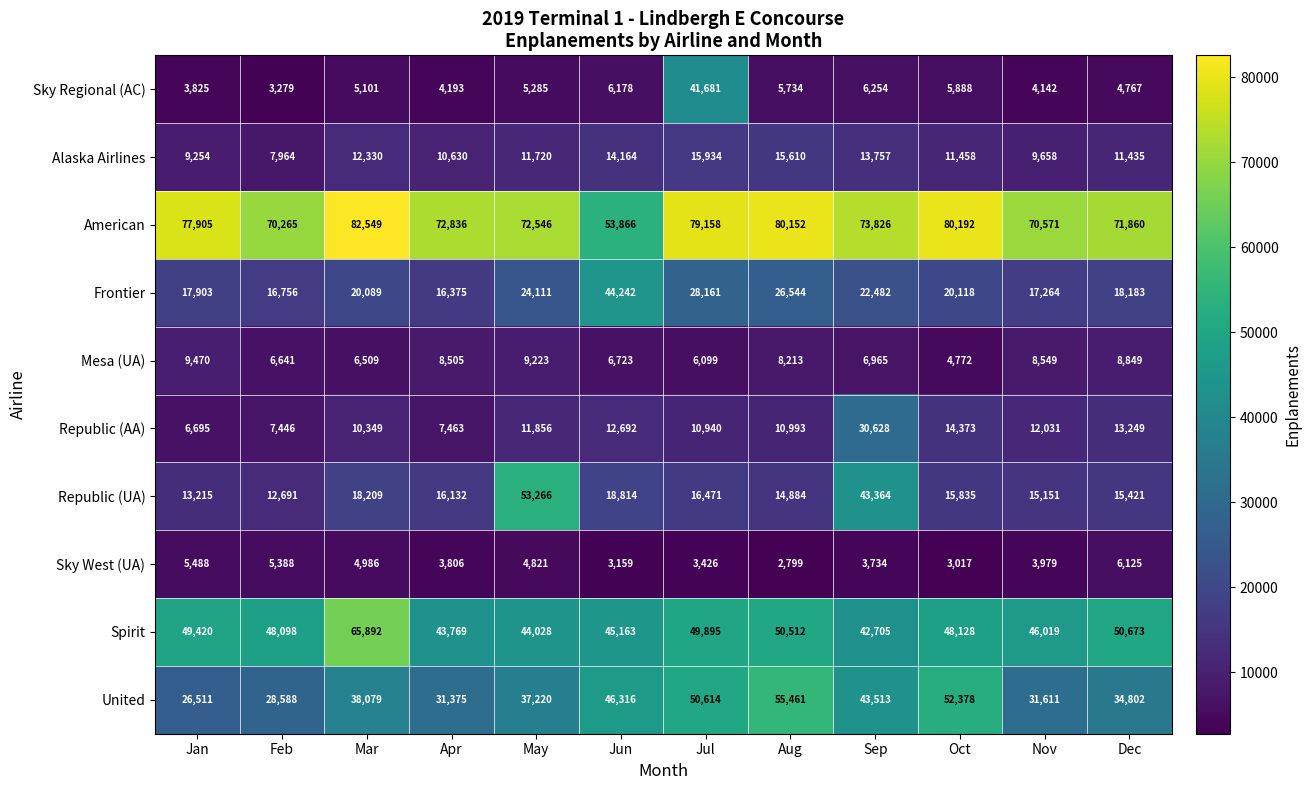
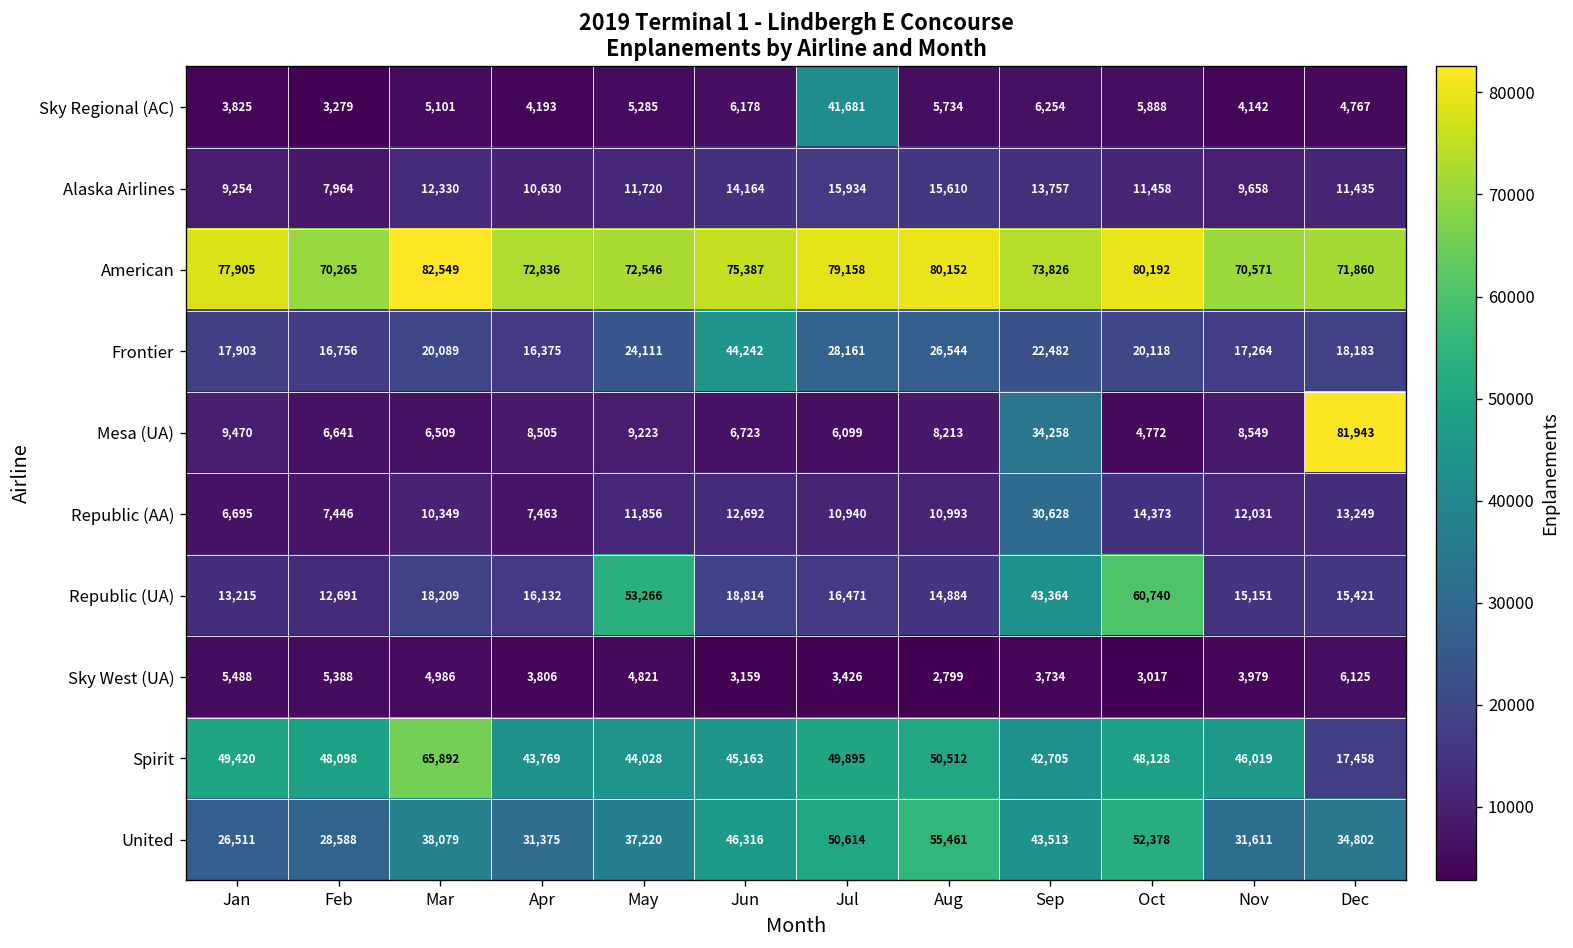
American, Jun: 53,866 -> 75,387
Mesa (UA), Sep: 6,965 -> 34,258
Mesa (UA), Dec: 8,849 -> 81,943
Republic (UA), Oct: 15,835 -> 60,740
Spirit, Dec: 50,673 -> 17,458
